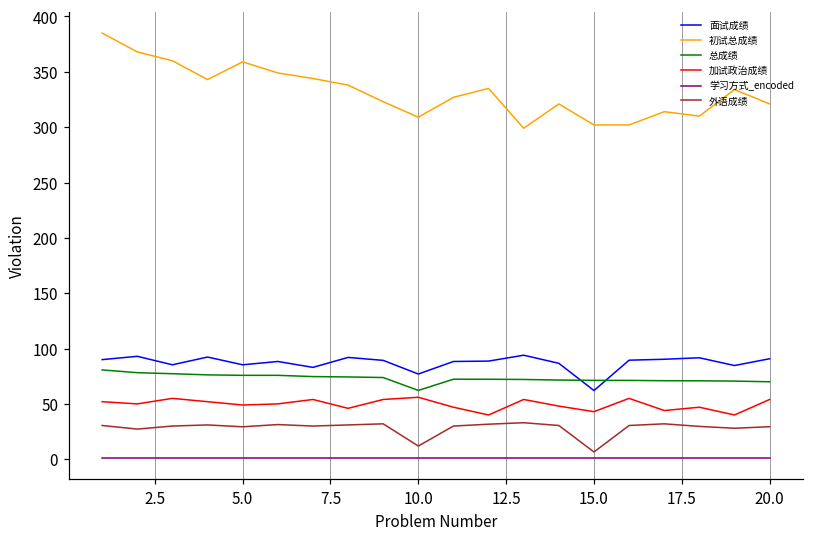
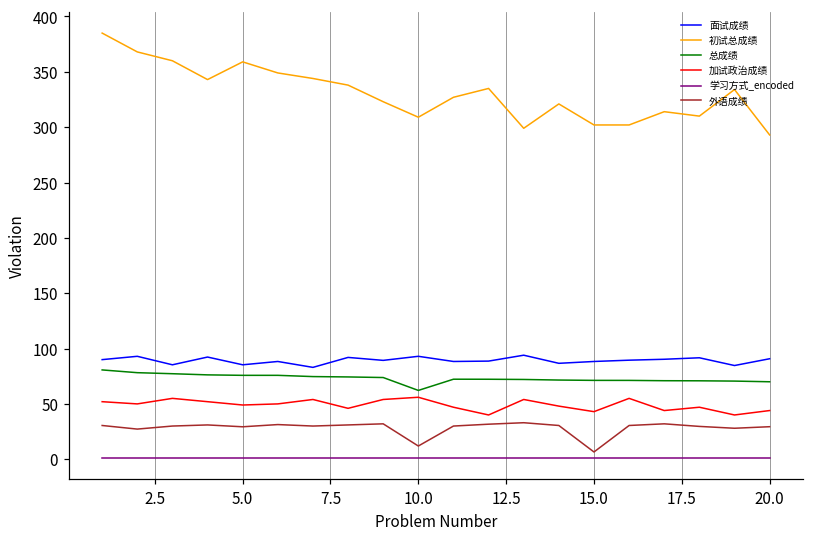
面试成绩, 10.0: 77 -> 93
面试成绩, 15.0: 62 -> 88
初试总成绩, 20.0: 321 -> 293
加试政治成绩, 20.0: 54 -> 44
